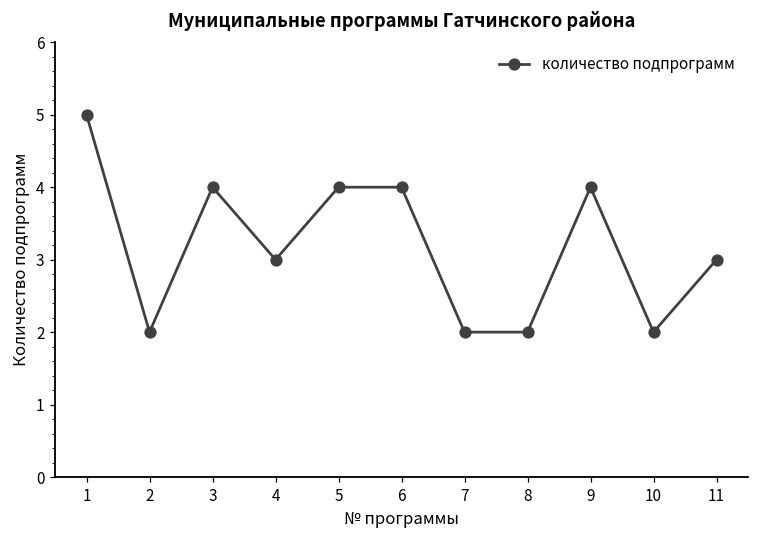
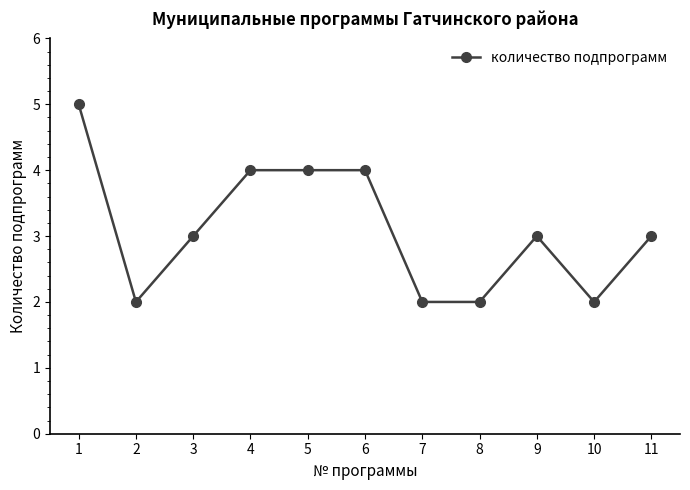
3: 4 -> 3
4: 3 -> 4
9: 4 -> 3
